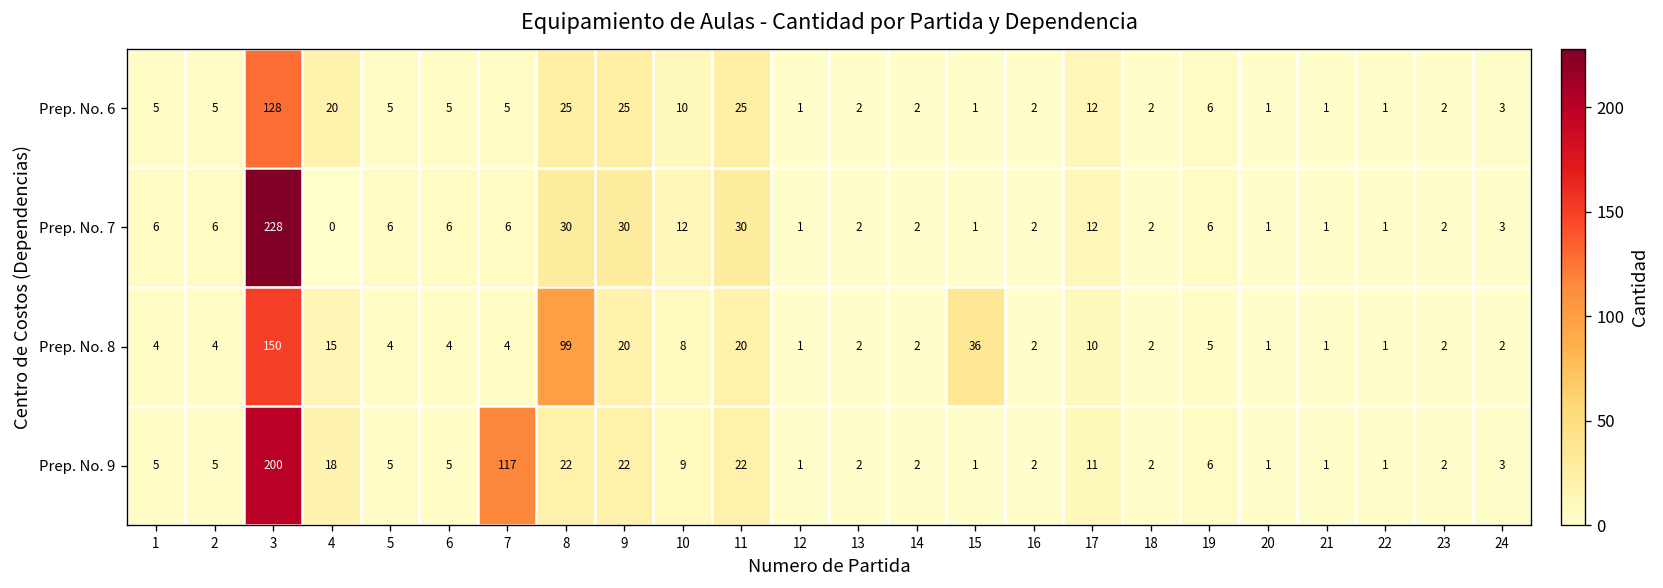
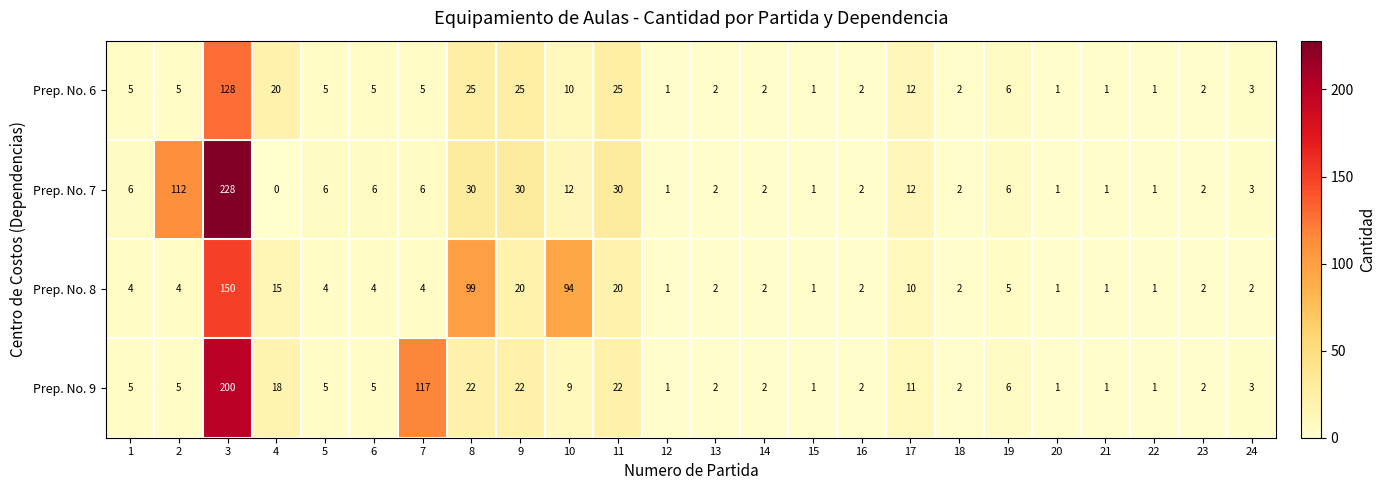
Prep. No. 7, 2: 6 -> 112
Prep. No. 8, 10: 8 -> 94
Prep. No. 8, 15: 36 -> 1
